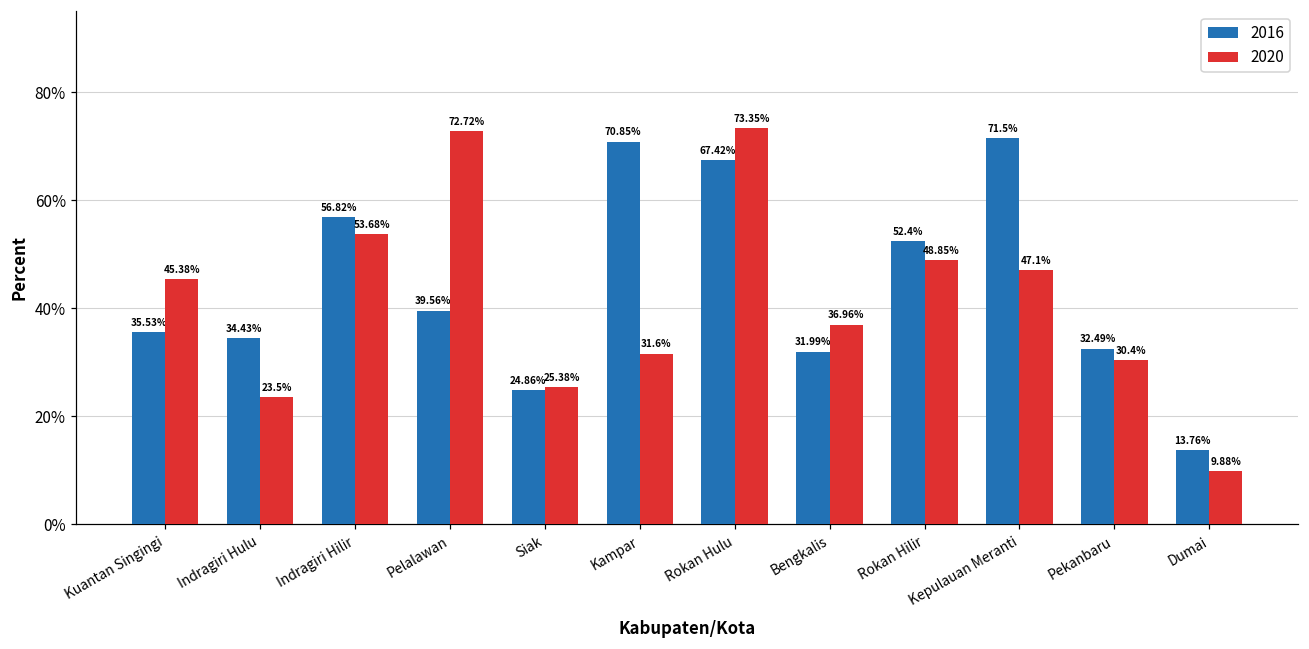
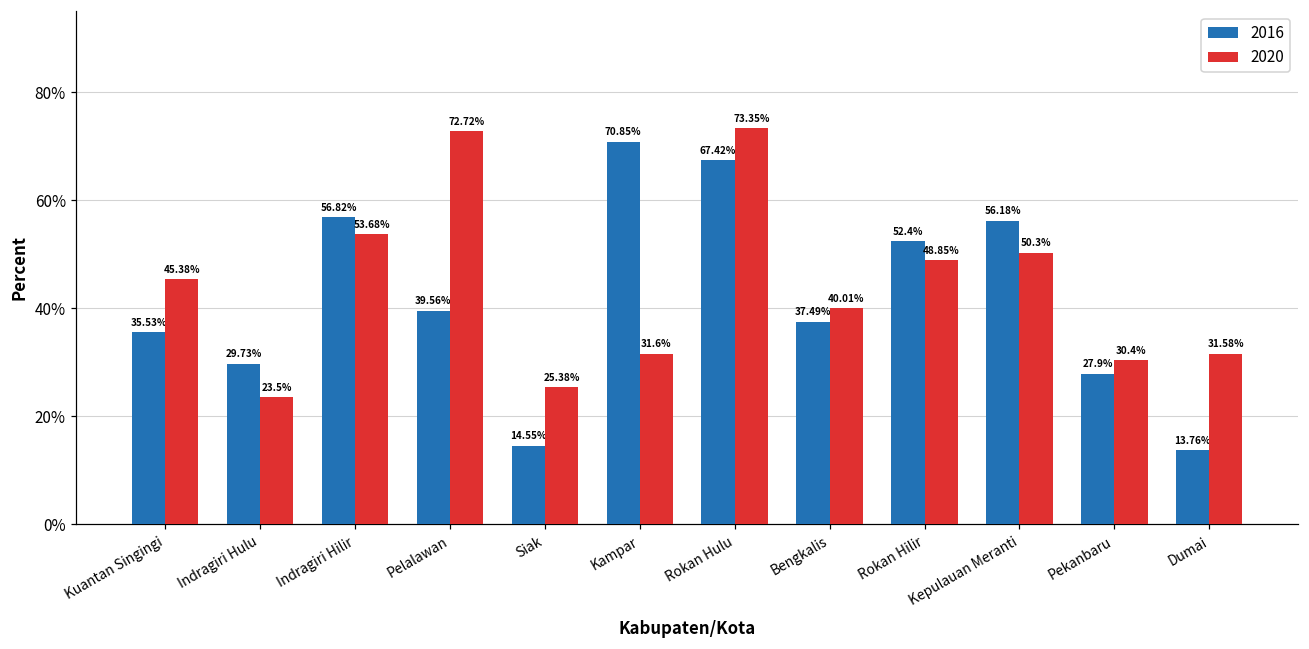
2016, Indragiri Hulu: 34.43% -> 29.73%
2016, Siak: 24.86% -> 14.55%
2016, Bengkalis: 31.99% -> 37.49%
2020, Bengkalis: 36.96% -> 40.01%
2016, Kepulauan Meranti: 71.5% -> 56.18%
2020, Kepulauan Meranti: 47.1% -> 50.3%
2016, Pekanbaru: 32.49% -> 27.9%
2020, Dumai: 9.88% -> 31.58%
